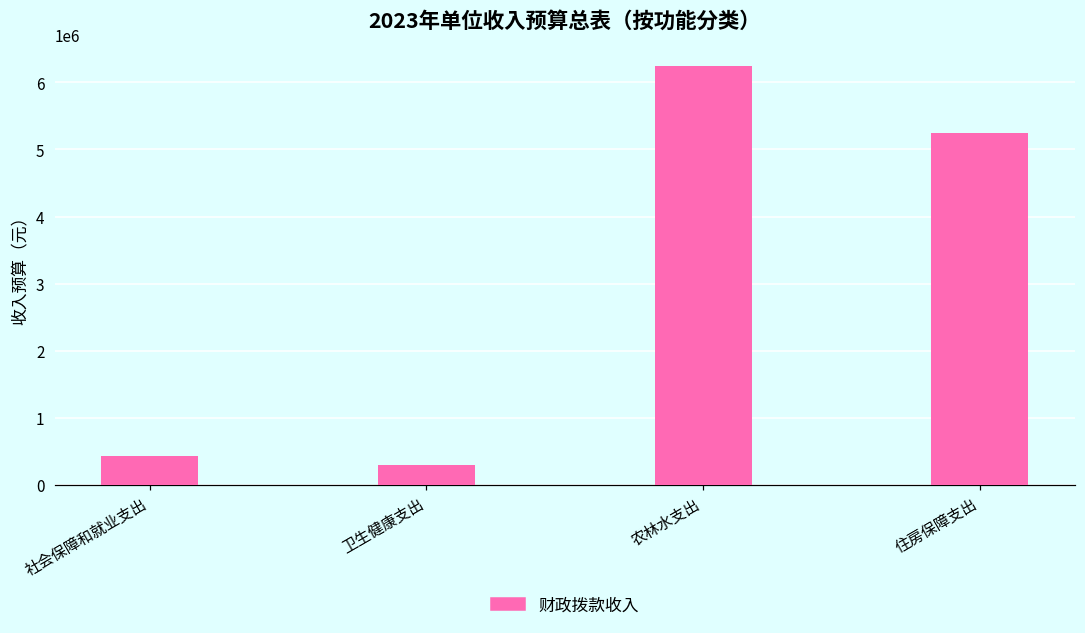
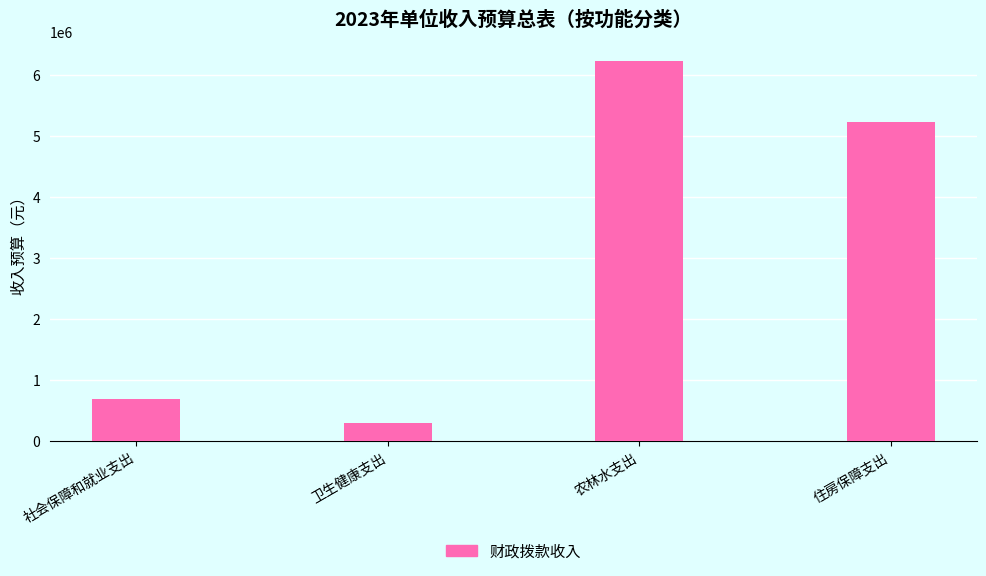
社会保障和就业支出: 400000 -> 700000
